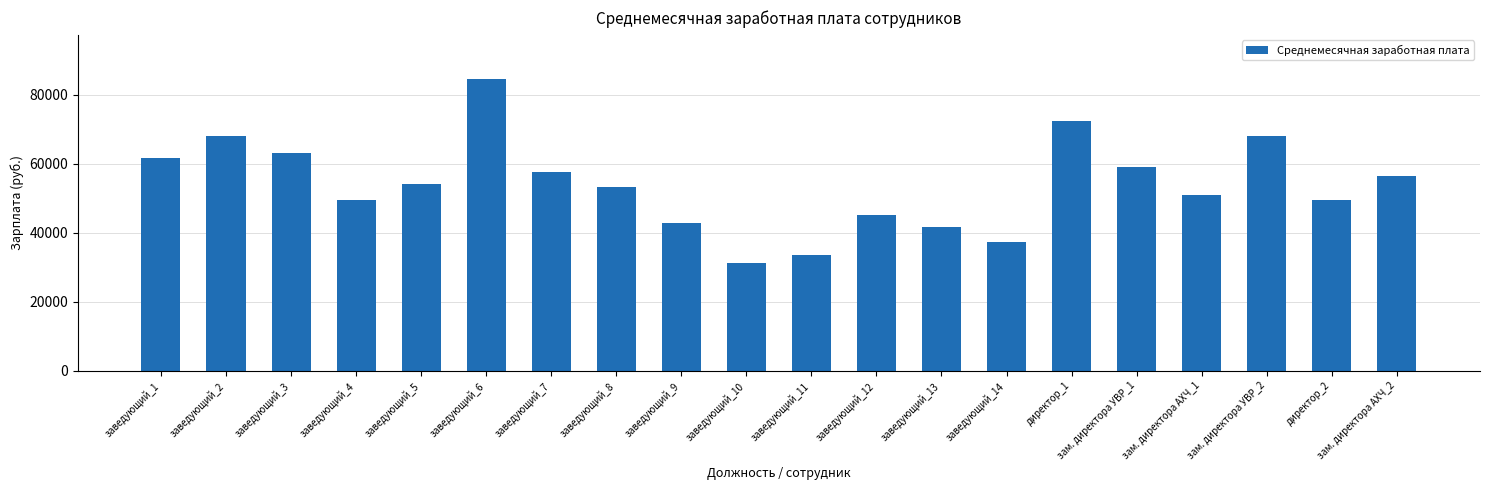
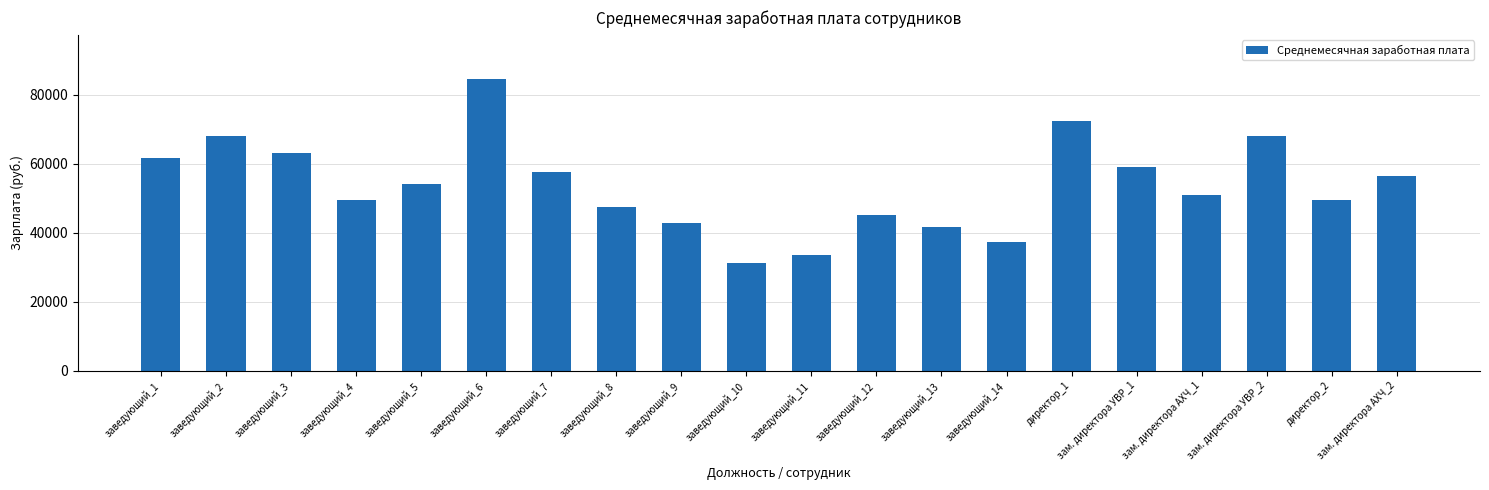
заведующий_8: 53000 -> 47000
